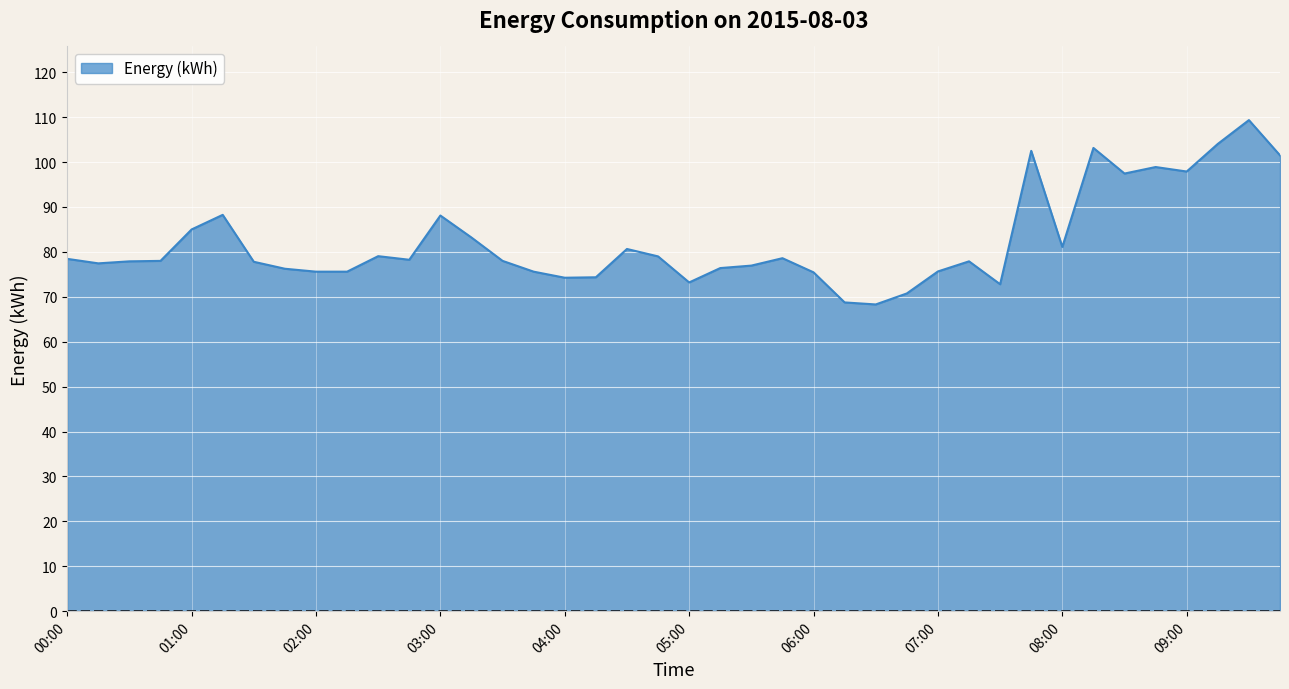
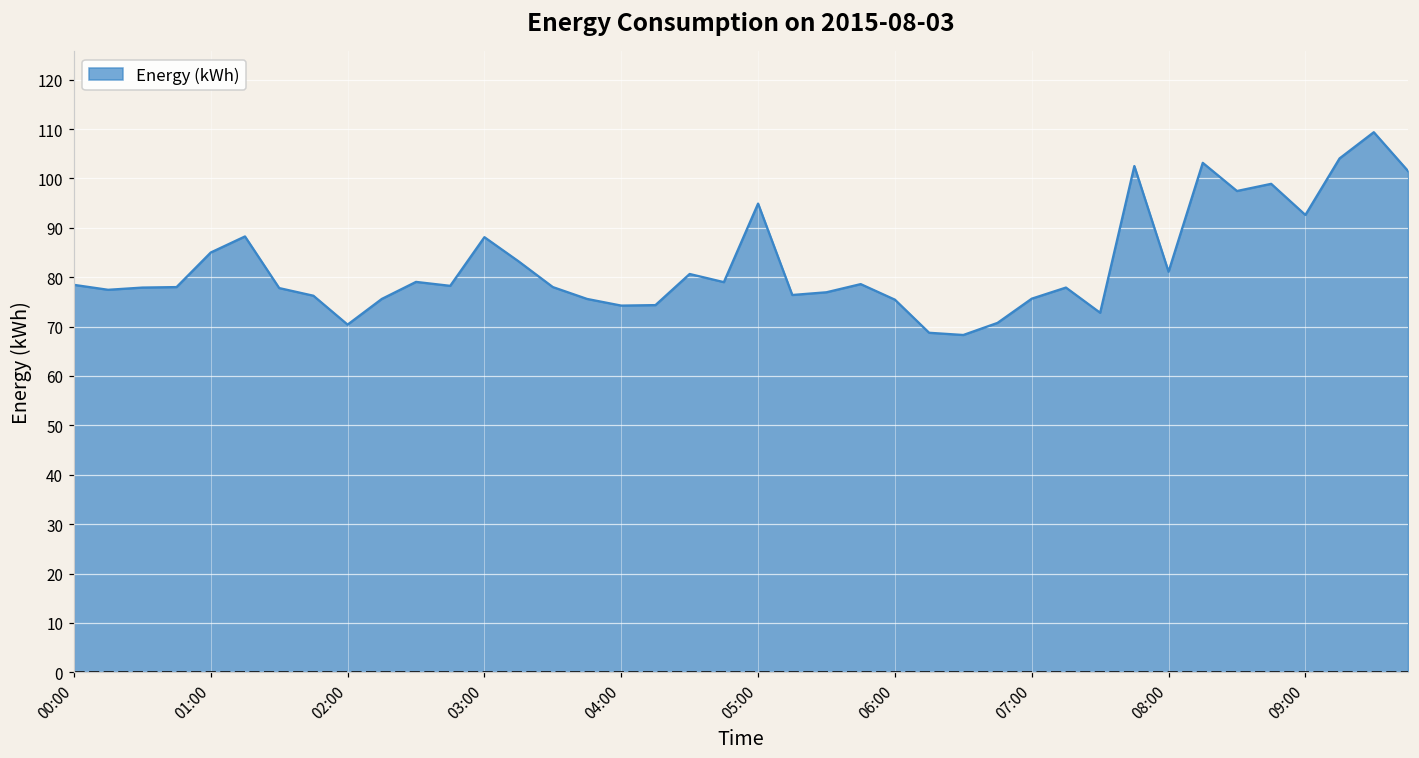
02:00: 76 -> 70
05:00: 73 -> 95
09:00: 98 -> 93
